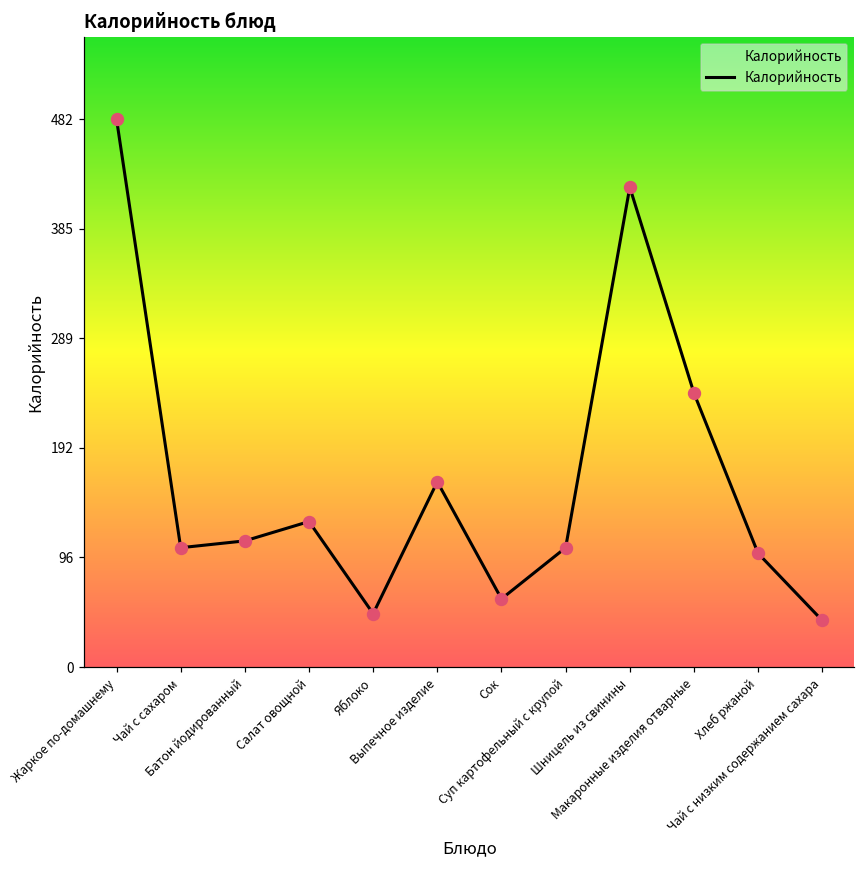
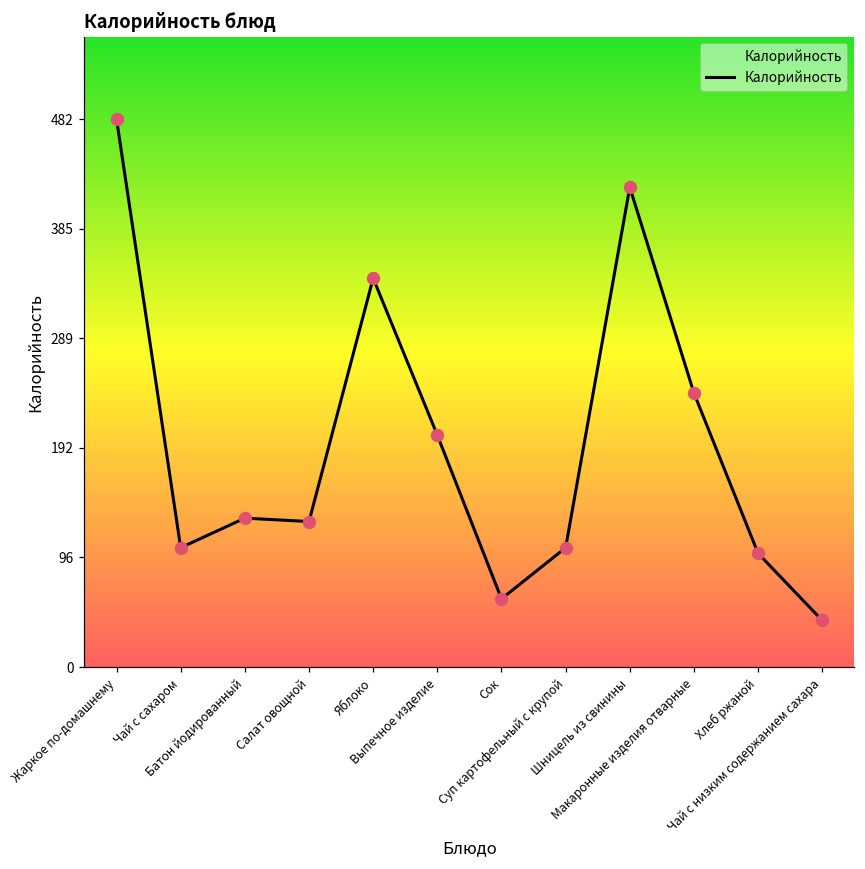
Батон йодированный: 111 -> 131
Яблоко: 47 -> 342
Выпечное изделие: 163 -> 204
